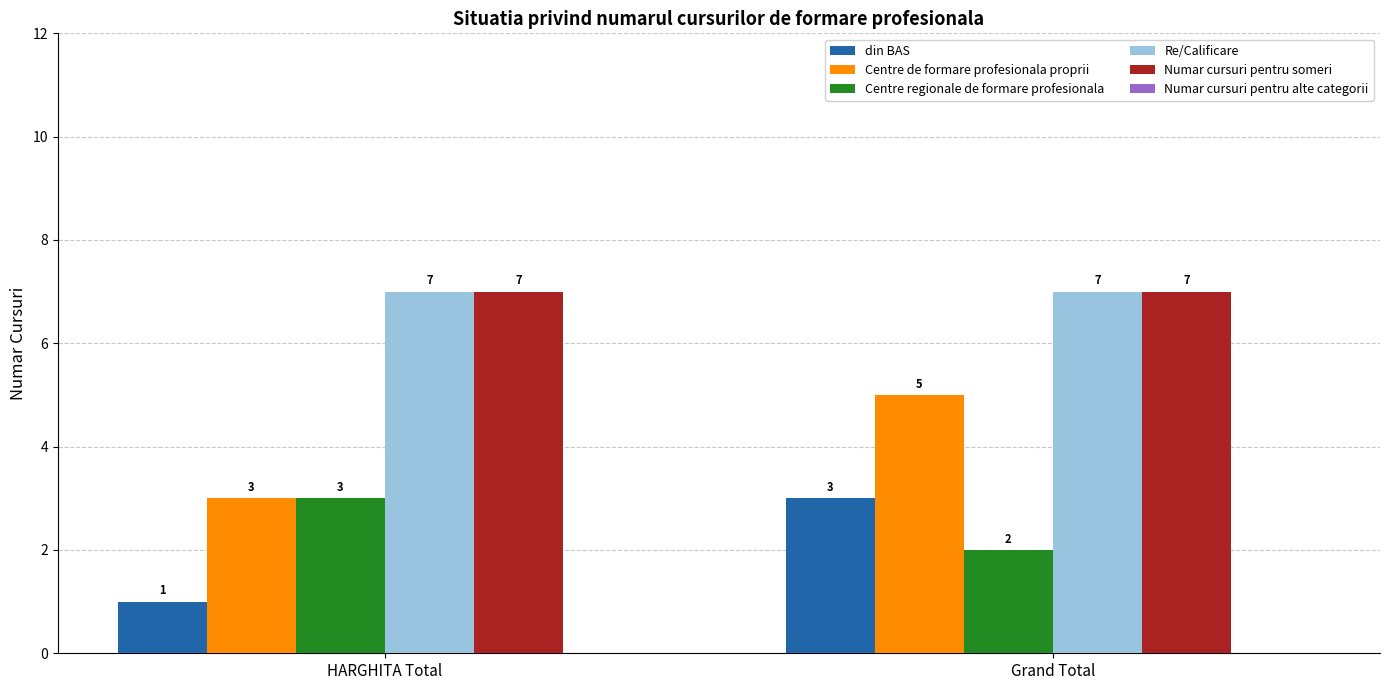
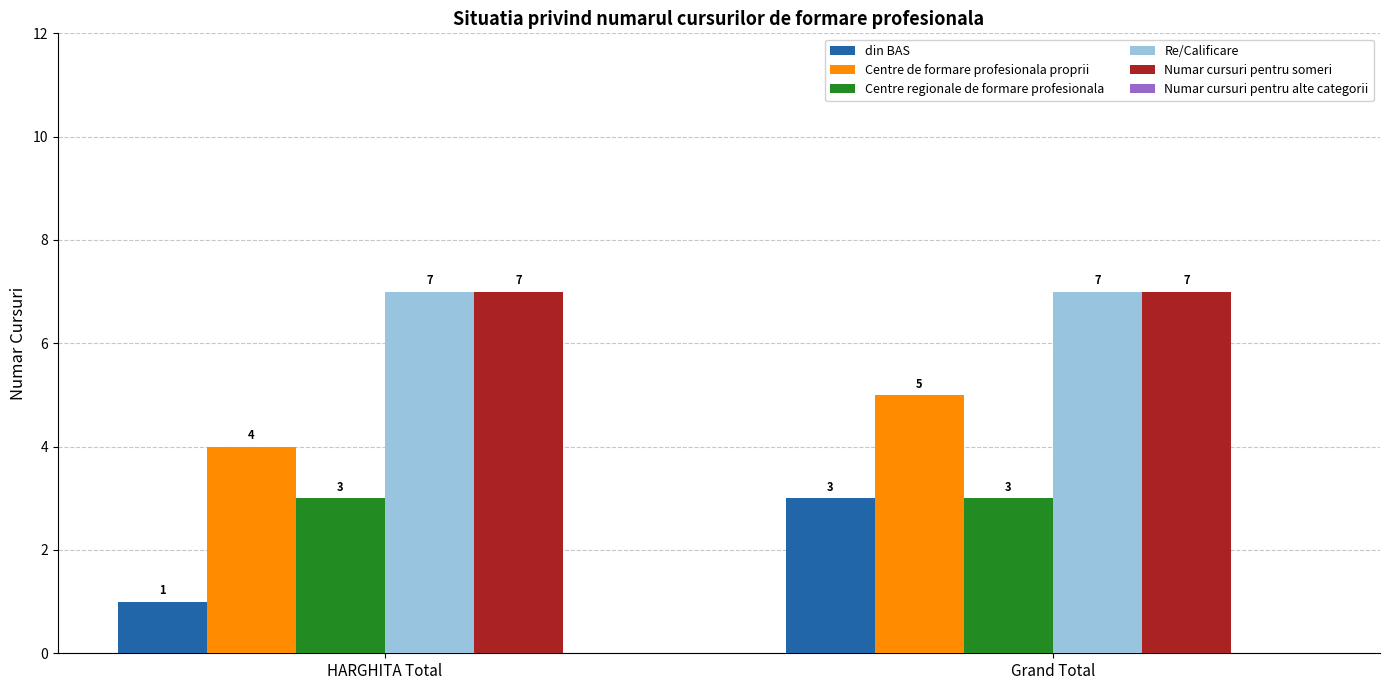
Centre de formare profesionala proprii, HARGHITA Total: 3 -> 4
Centre regionale de formare profesionala, Grand Total: 2 -> 3
